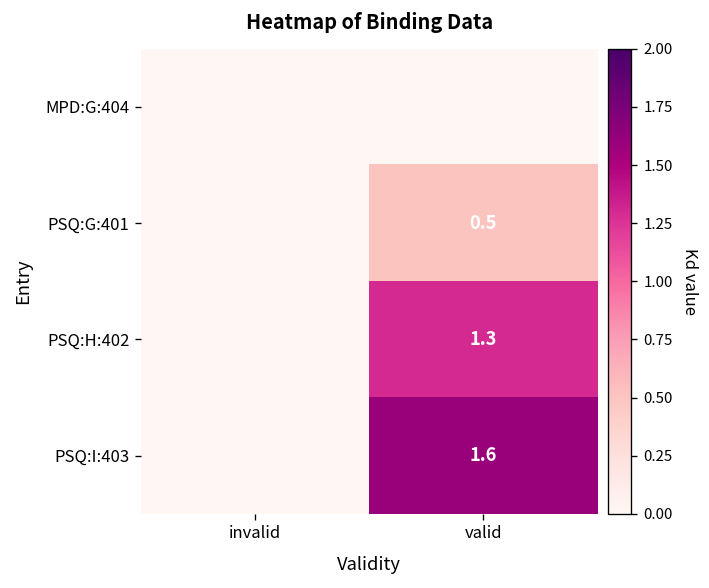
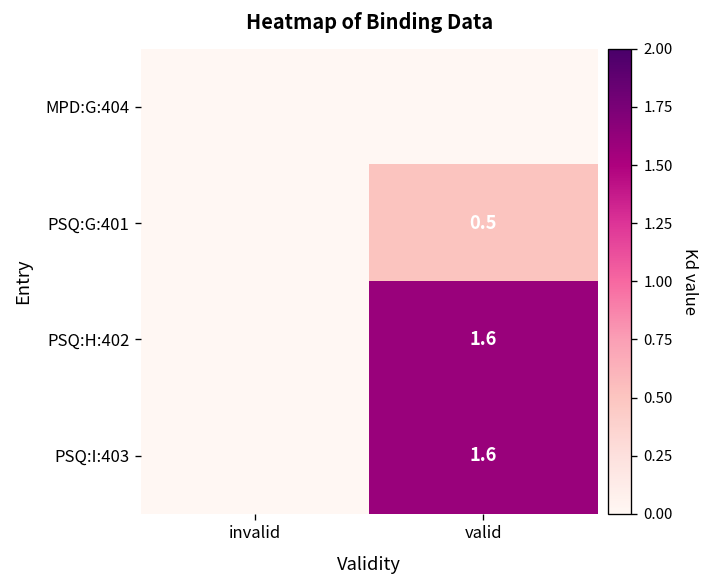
PSQ:H:402, valid: 1.3 -> 1.6
